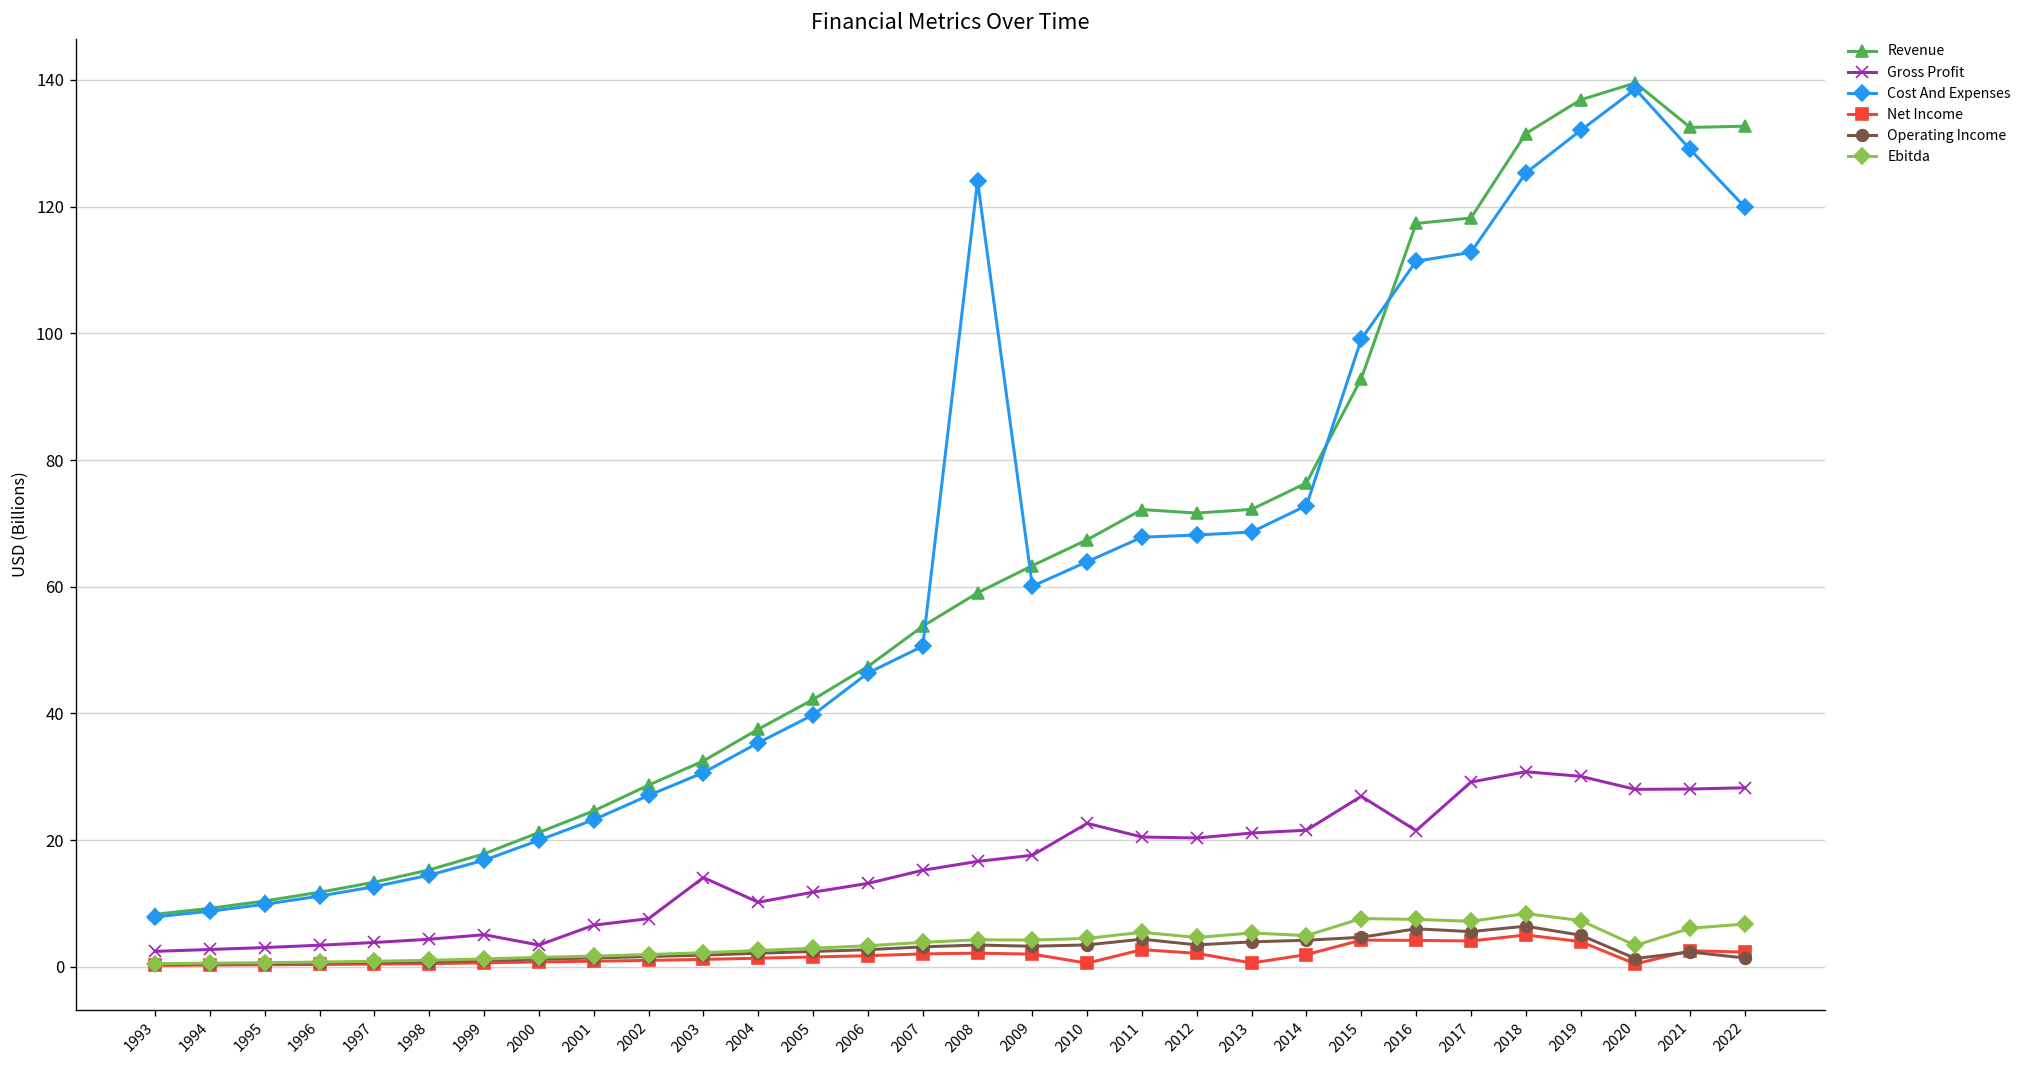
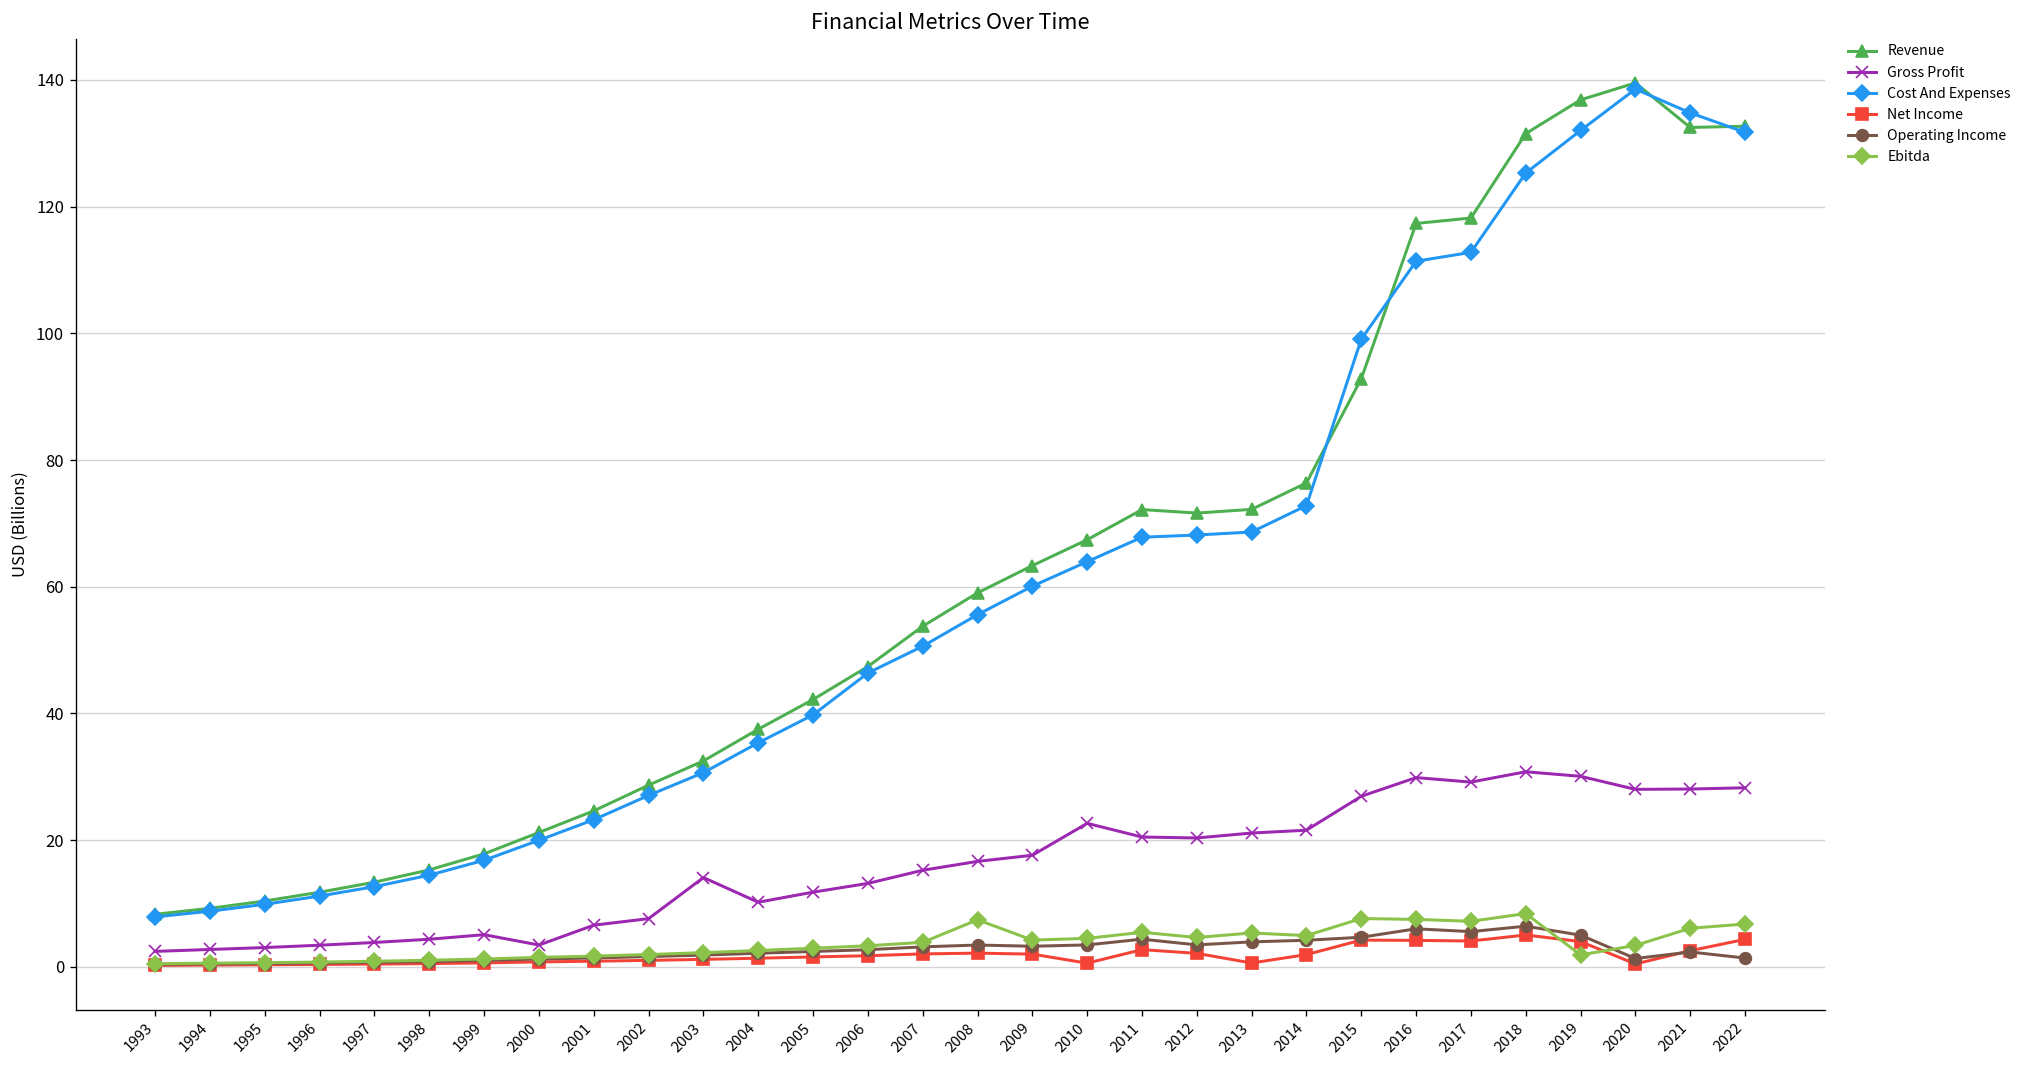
Cost And Expenses, 2008: 124 -> 56
Ebitda, 2008: 4 -> 7
Gross Profit, 2016: 22 -> 30
Ebitda, 2019: 7 -> 2
Cost And Expenses, 2021: 129 -> 135
Cost And Expenses, 2022: 120 -> 132
Net Income, 2022: 2 -> 4
